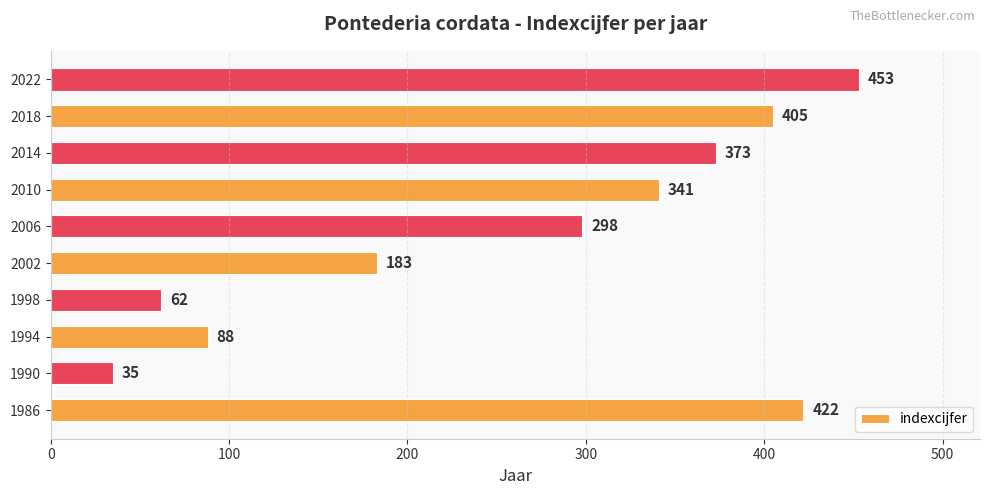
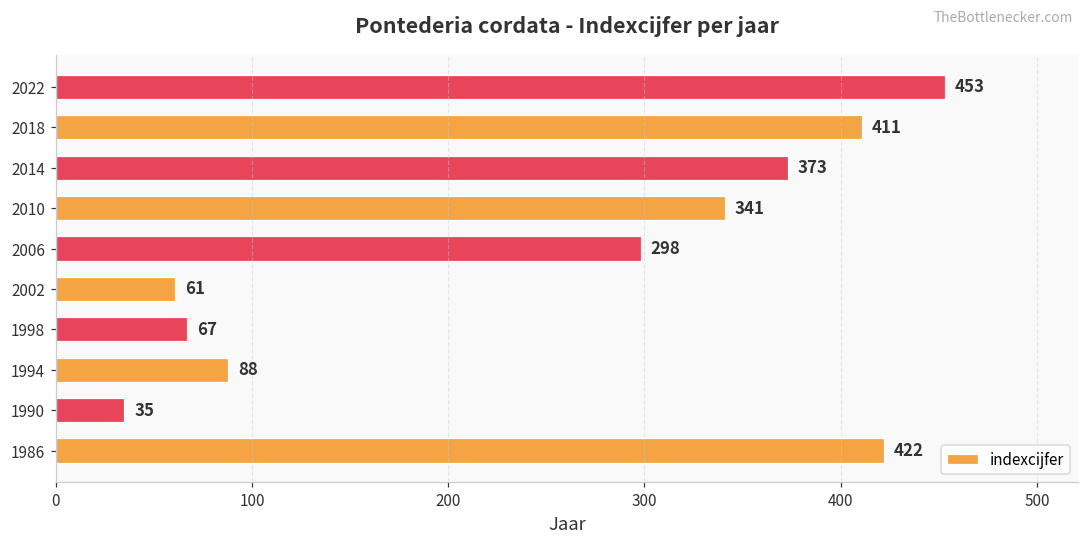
2018: 405 -> 411
2002: 183 -> 61
1998: 62 -> 67
